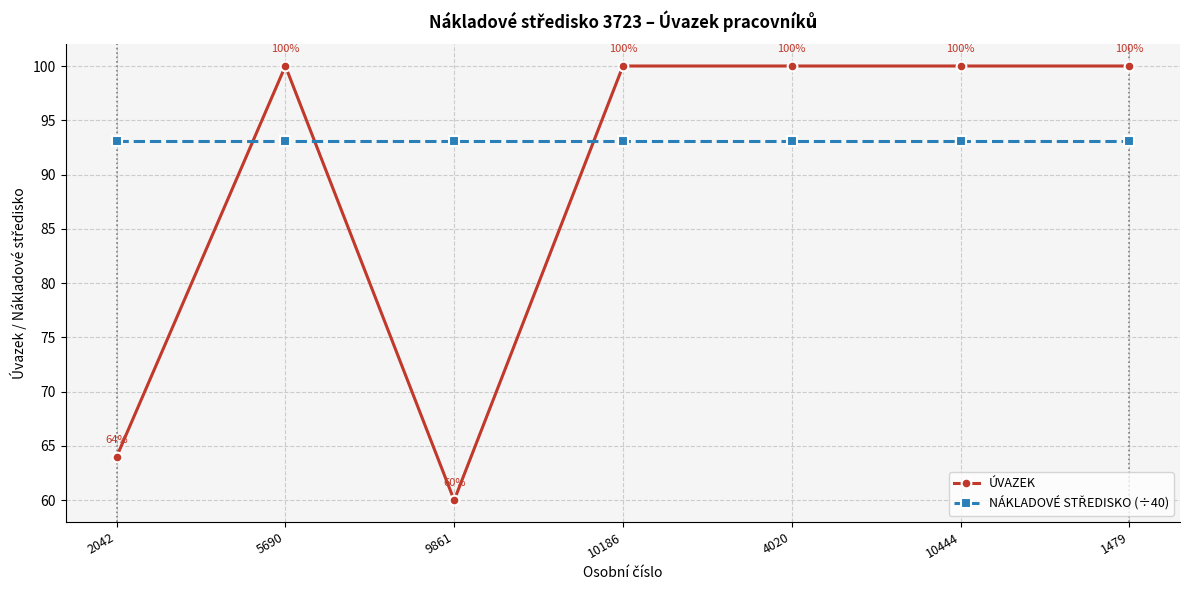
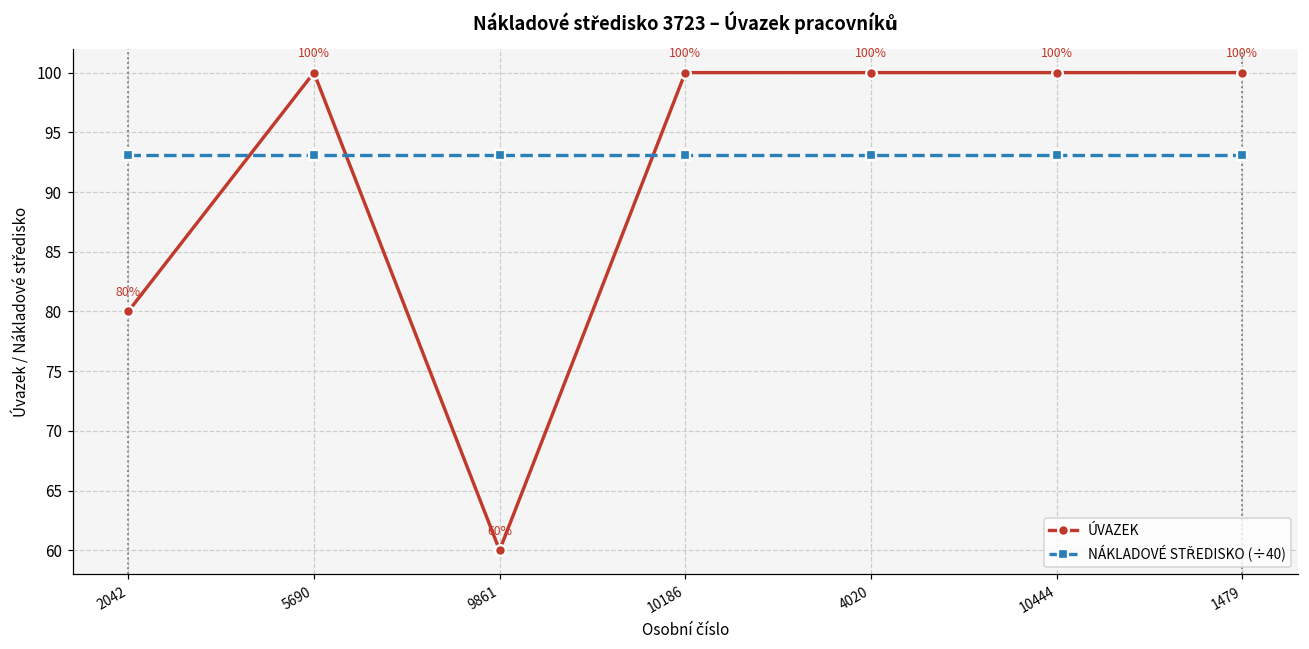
ÚVAZEK, 2042: 64% -> 80%
